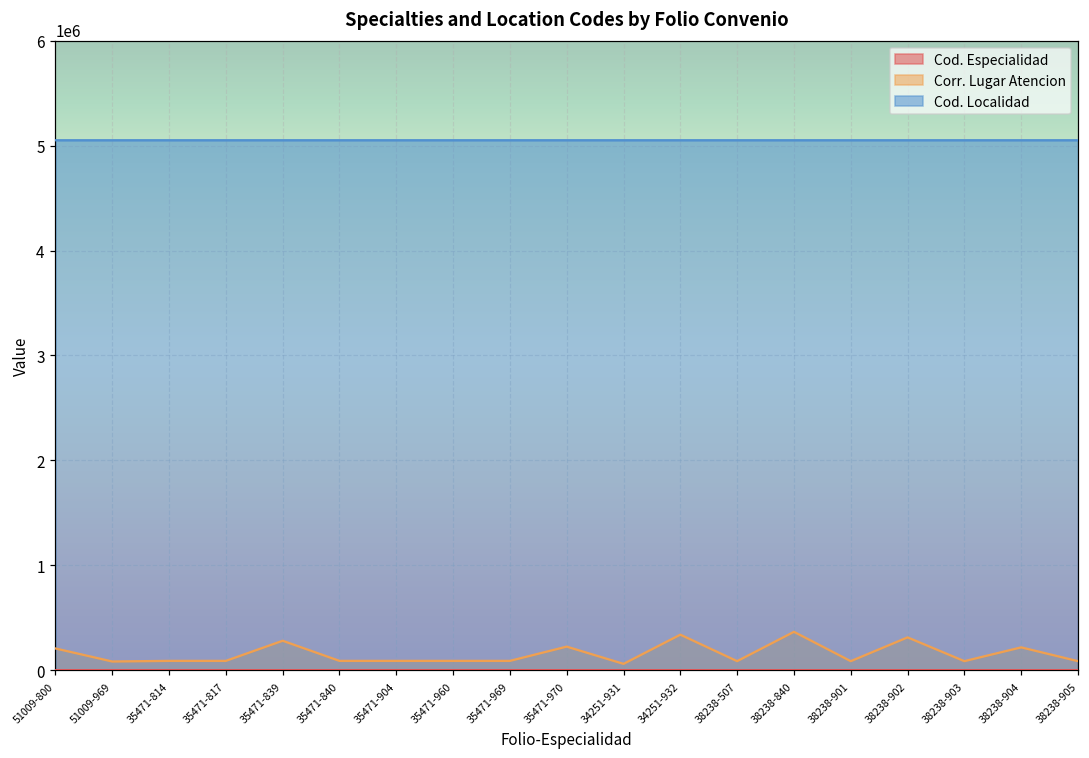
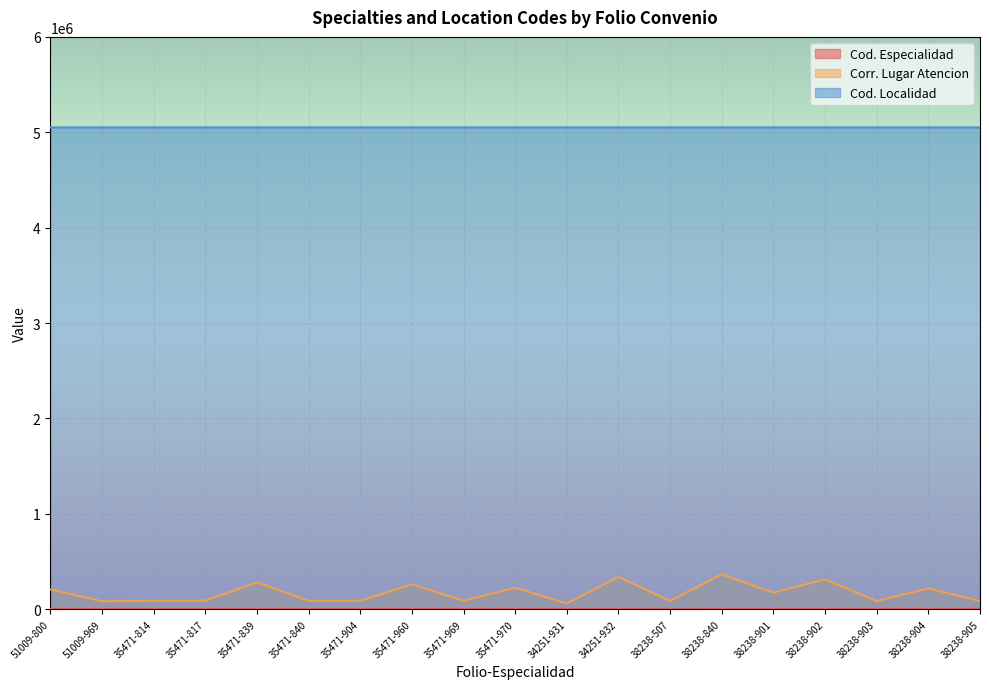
Corr. Lugar Atencion, 35471-960: 100000 -> 300000
Corr. Lugar Atencion, 38238-901: 100000 -> 200000
